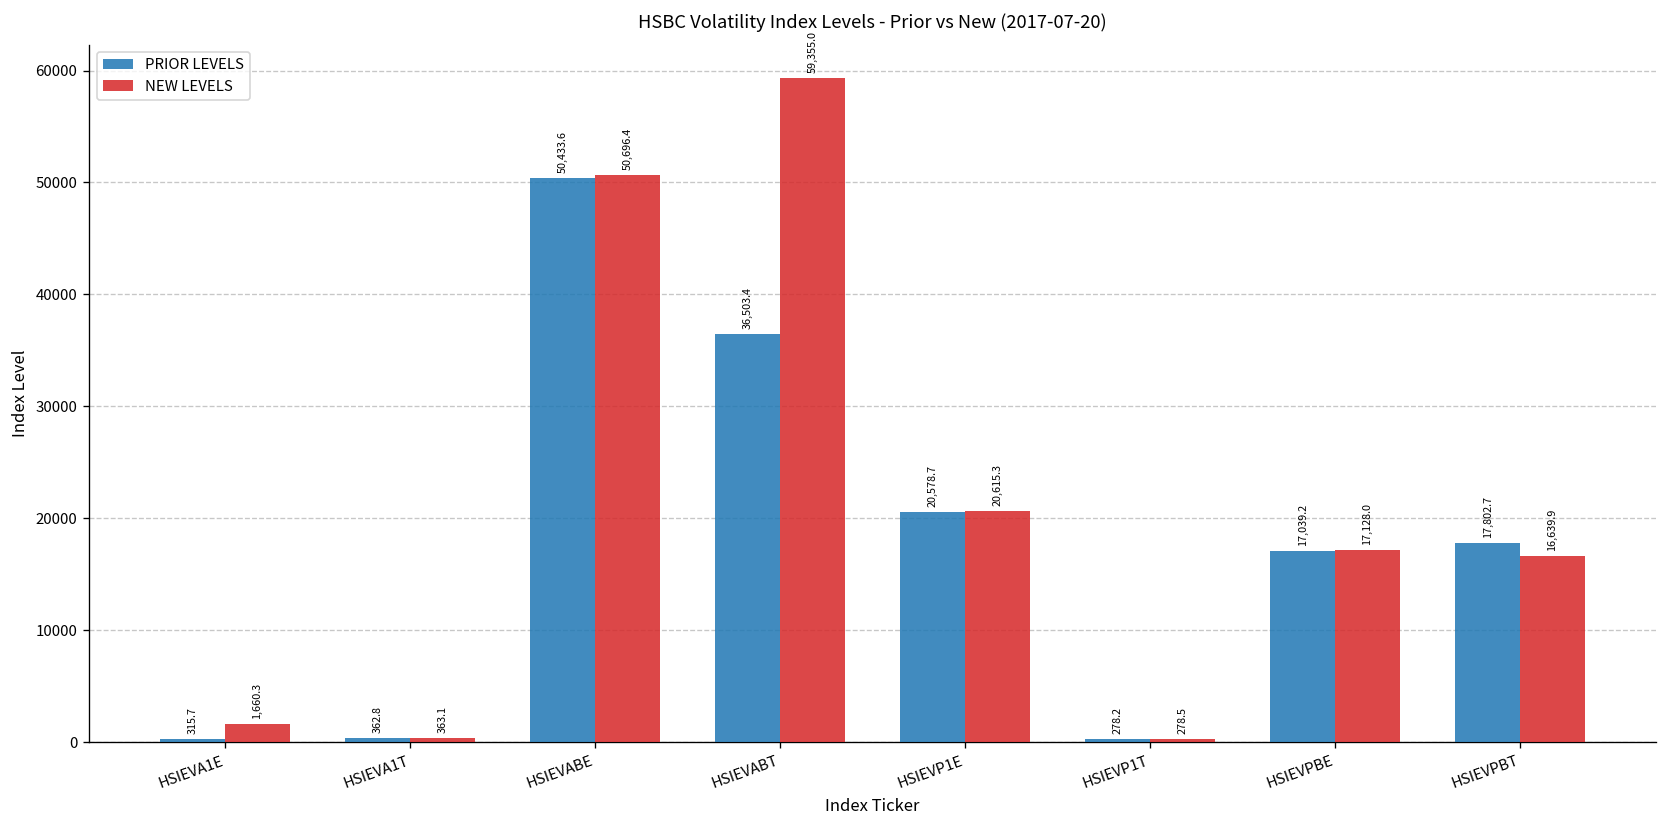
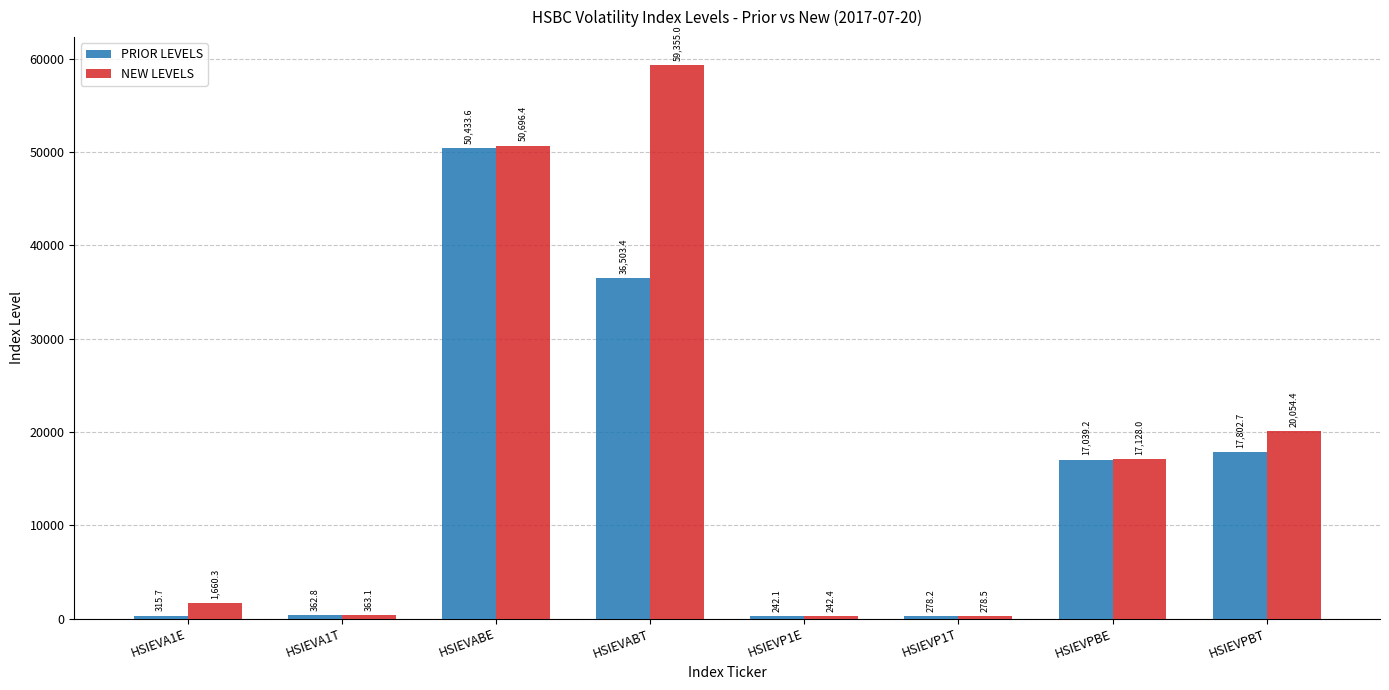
PRIOR LEVELS, HSIEVP1E: 20,578.7 -> 242.1
NEW LEVELS, HSIEVP1E: 20,615.3 -> 242.4
NEW LEVELS, HSIEVPBT: 16,639.9 -> 20,054.4
